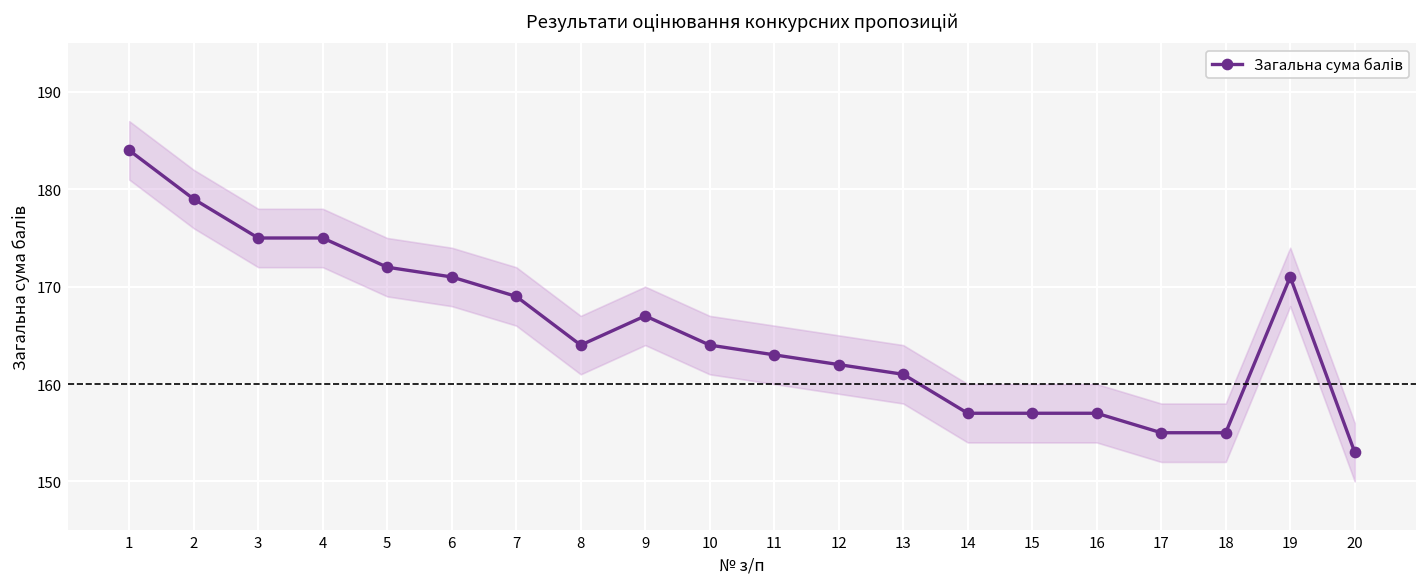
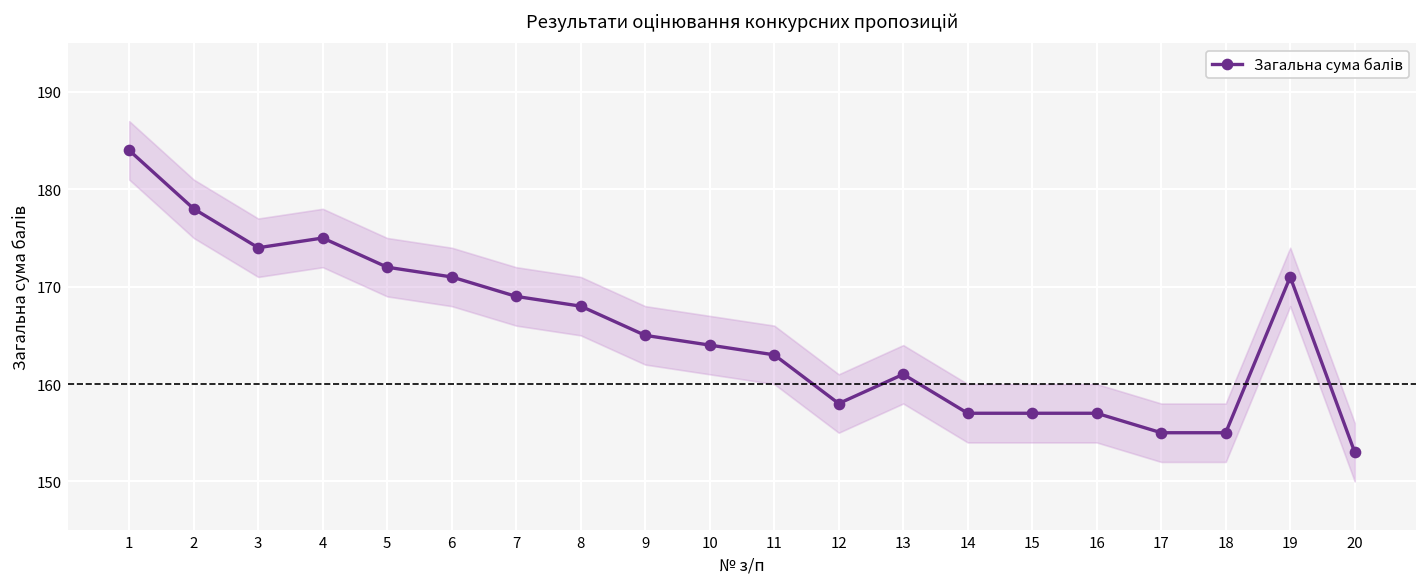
Загальна сума балів, 2: 179 -> 178
Загальна сума балів, 3: 175 -> 174
Загальна сума балів, 8: 164 -> 168
Загальна сума балів, 9: 167 -> 165
Загальна сума балів, 12: 162 -> 158
